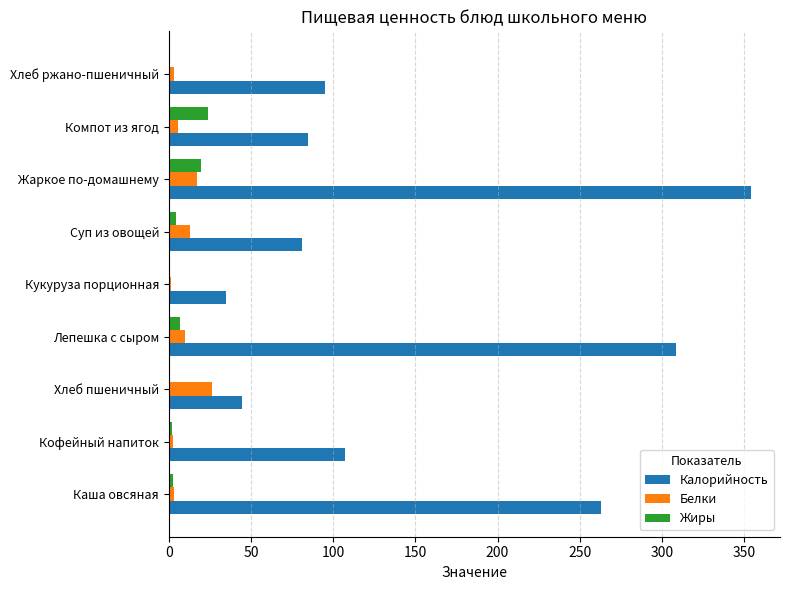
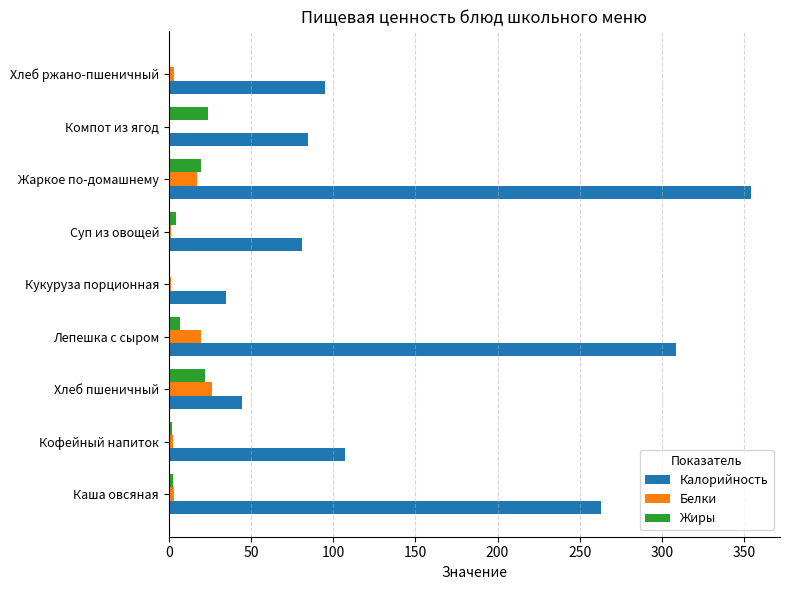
Белки, Компот из ягод: 6 -> 0
Белки, Суп из овощей: 13 -> 1
Белки, Лепешка с сыром: 10 -> 20
Жиры, Хлеб пшеничный: 0 -> 22
